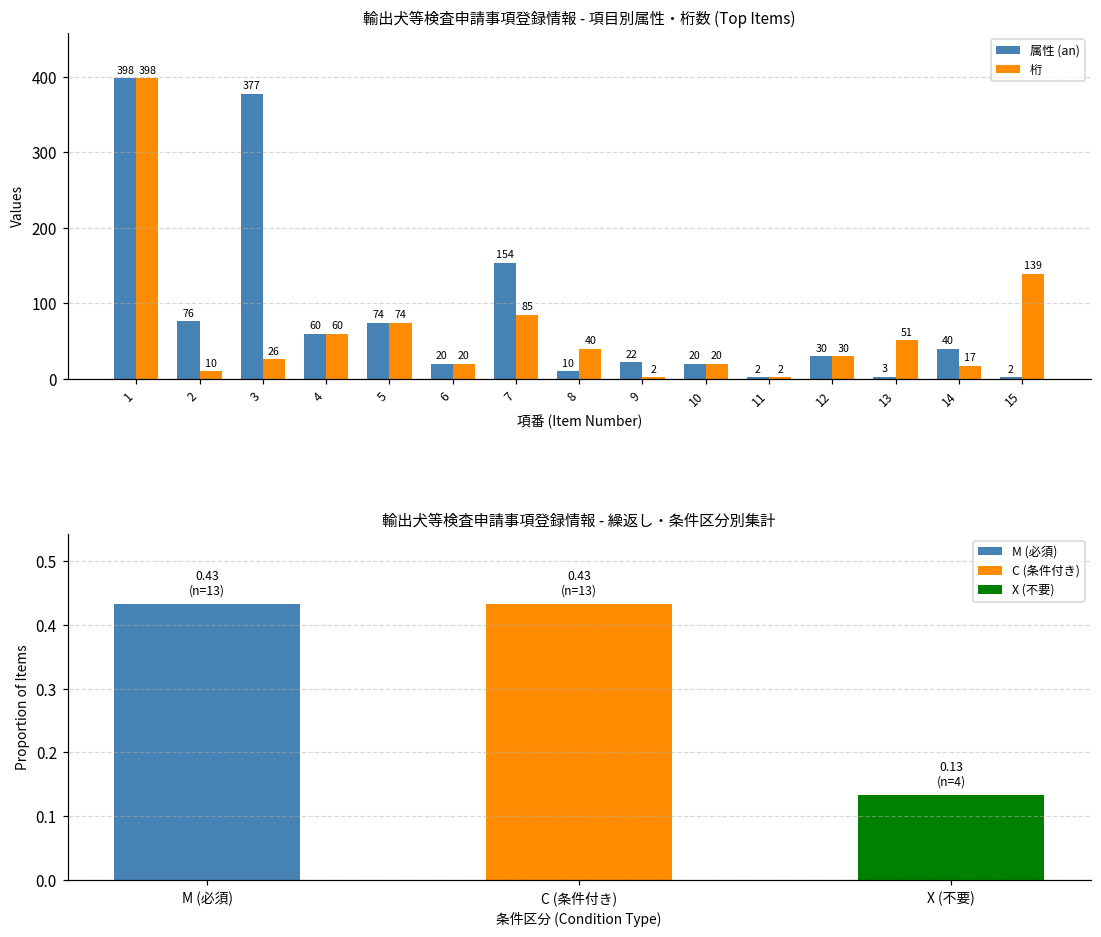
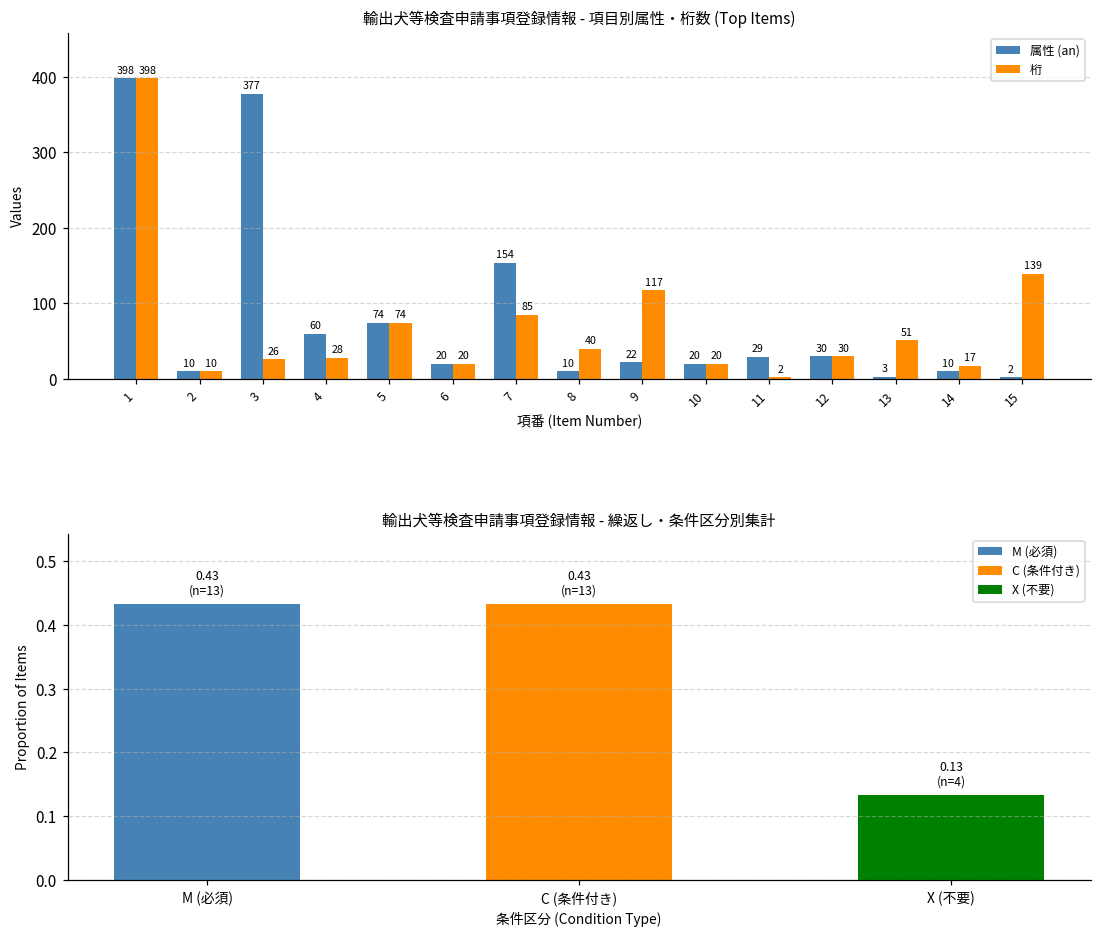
輸出犬等検査申請事項登録情報 - 項目別属性・桁数 (Top Items), 属性 (an), 2: 76 -> 10
輸出犬等検査申請事項登録情報 - 項目別属性・桁数 (Top Items), 桁, 4: 60 -> 28
輸出犬等検査申請事項登録情報 - 項目別属性・桁数 (Top Items), 桁, 9: 2 -> 117
輸出犬等検査申請事項登録情報 - 項目別属性・桁数 (Top Items), 属性 (an), 11: 2 -> 29
輸出犬等検査申請事項登録情報 - 項目別属性・桁数 (Top Items), 属性 (an), 14: 40 -> 10
